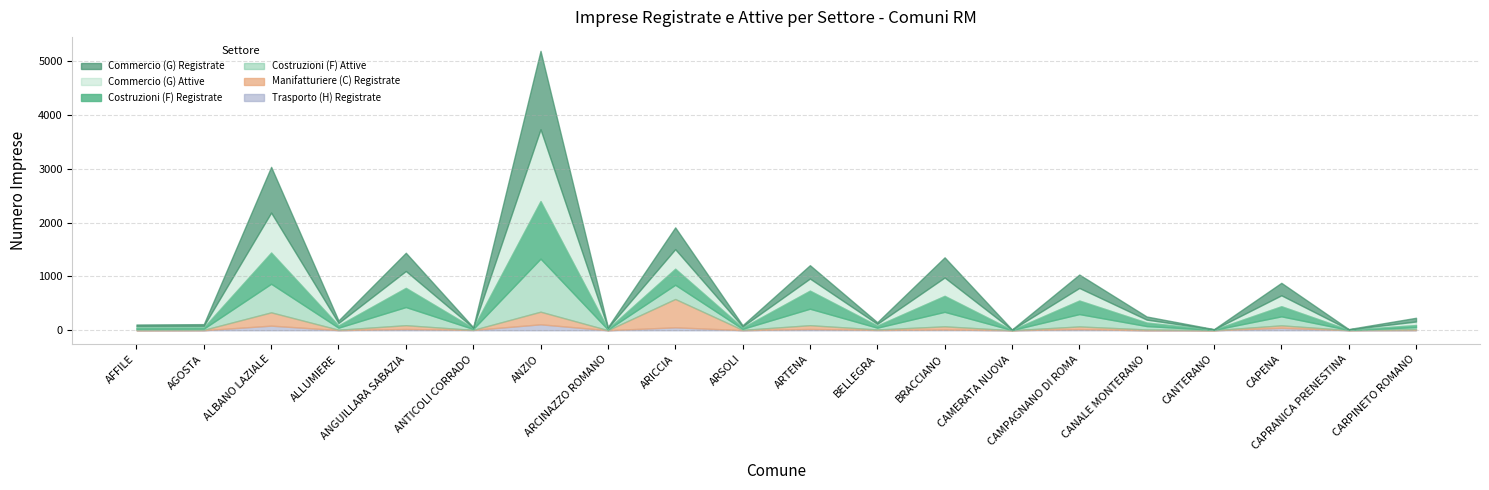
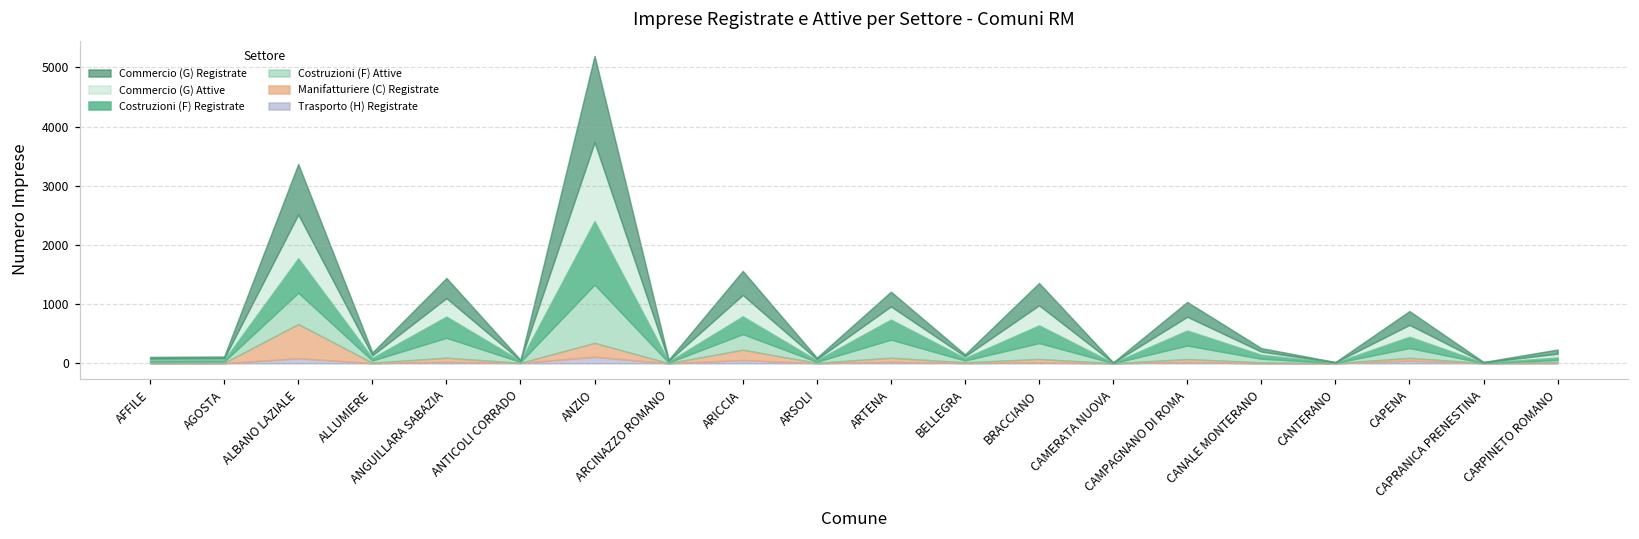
Manifatturiere (C) Registrate, ALBANO LAZIALE: 200 -> 600
Manifatturiere (C) Registrate, ARICCIA: 500 -> 200
